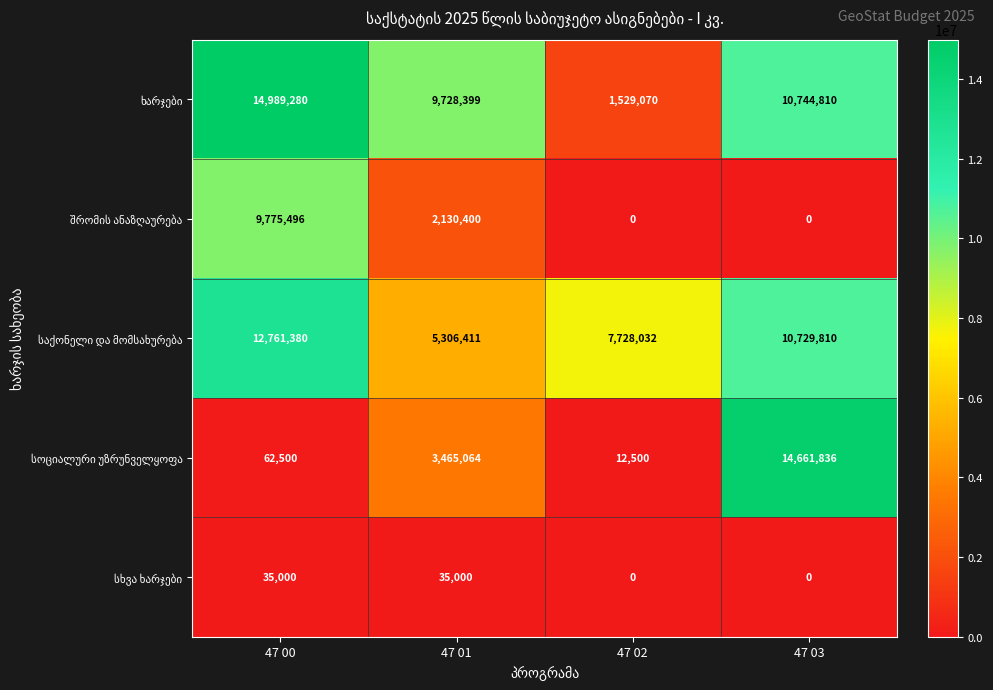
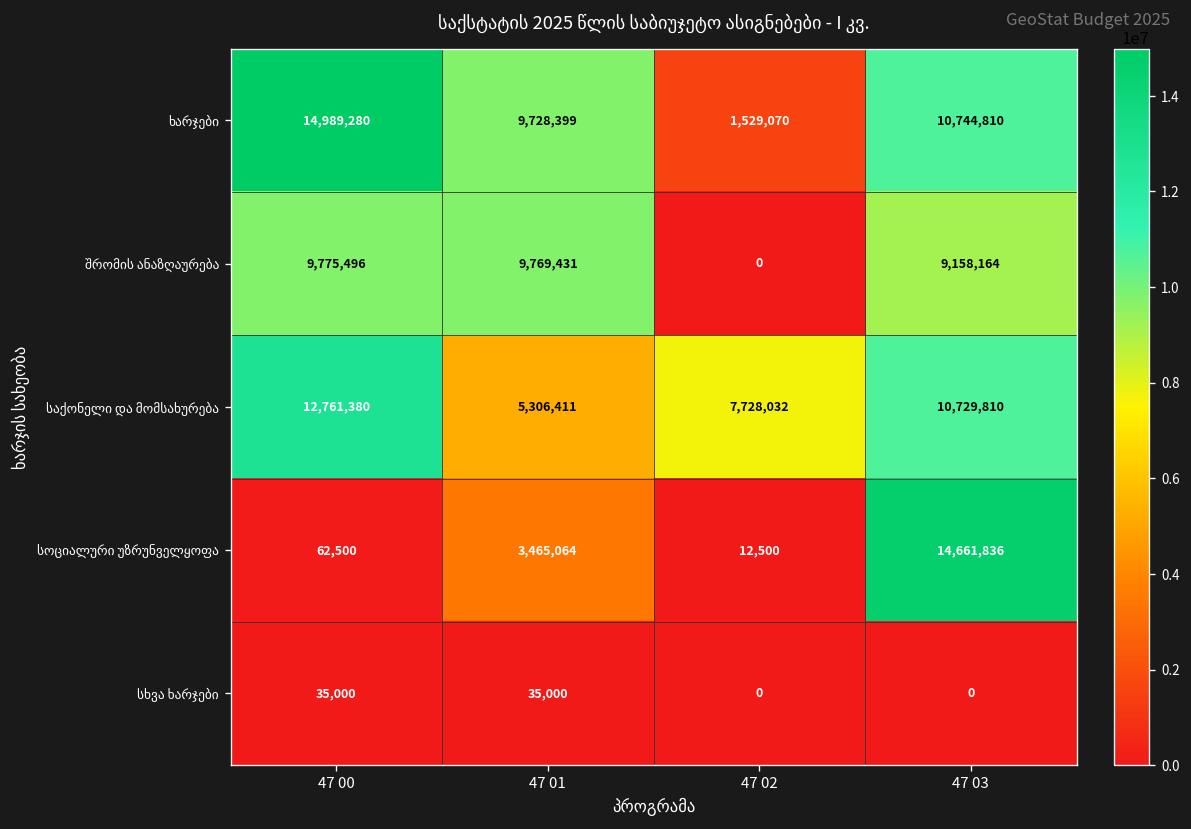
შრომის ანაზღაურება, 47 01: 2,130,400 -> 9,769,431
შრომის ანაზღაურება, 47 03: 0 -> 9,158,164
